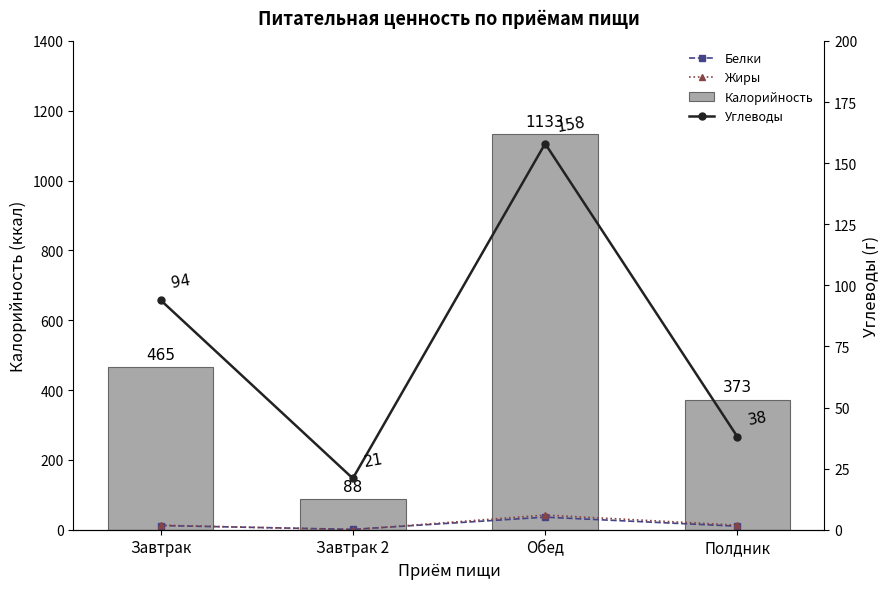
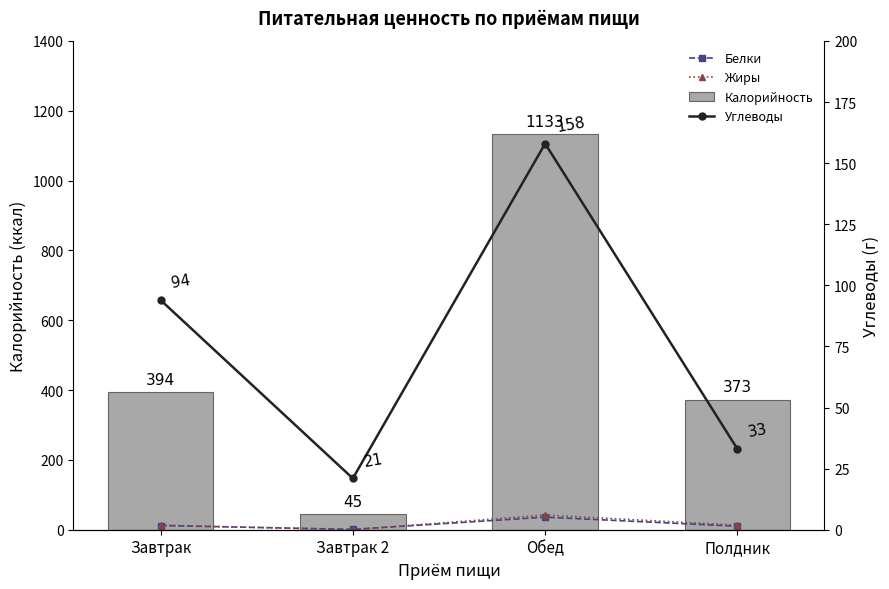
Калорийность, Завтрак: 465 -> 394
Калорийность, Завтрак 2: 88 -> 45
Углеводы, Полдник: 38 -> 33
